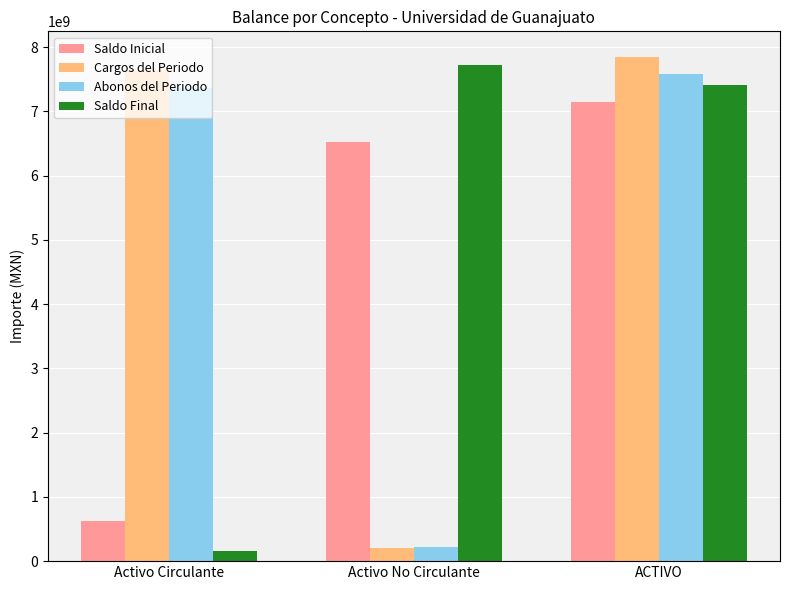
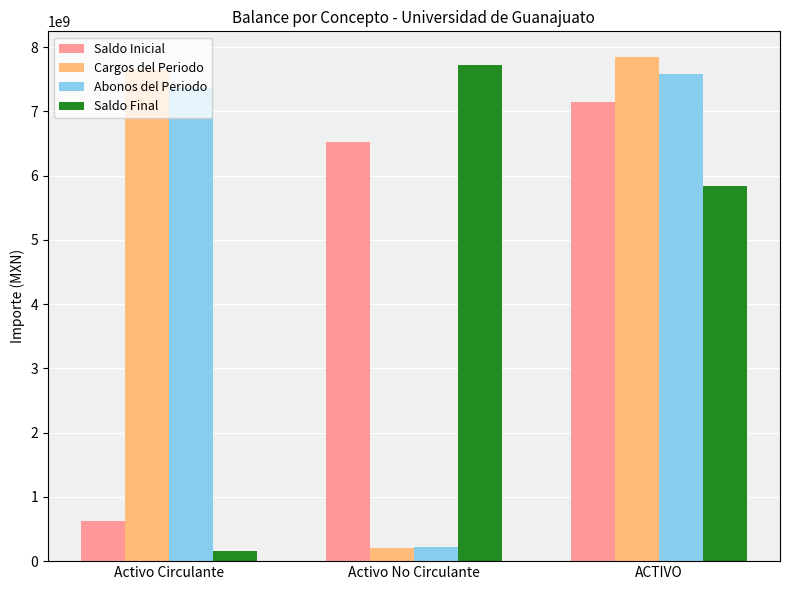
Saldo Final, ACTIVO: 7400000000 -> 5800000000
